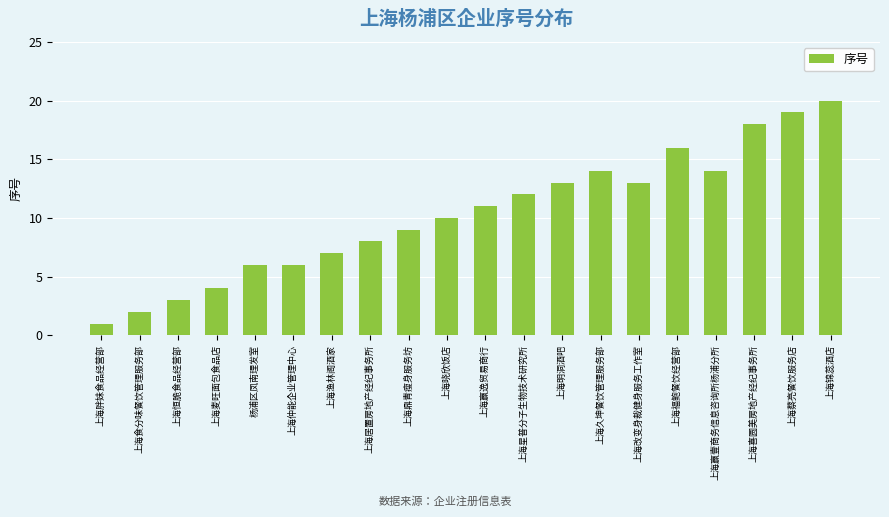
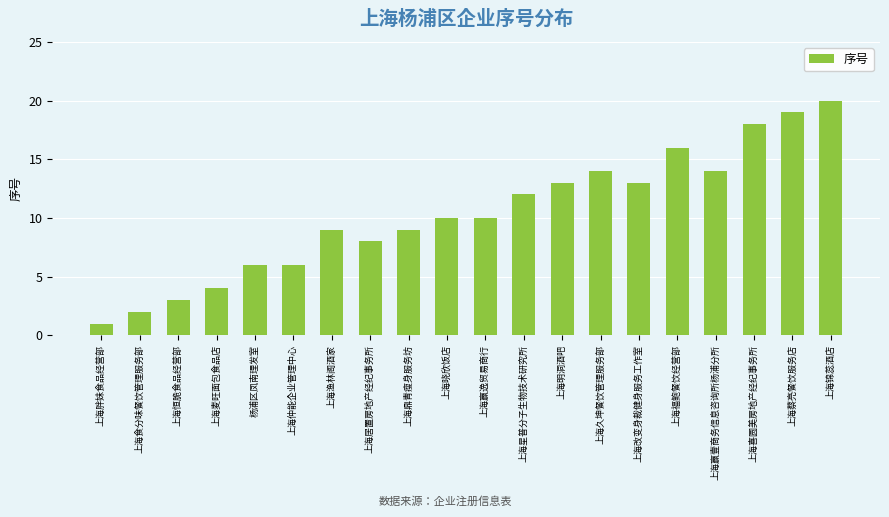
上海渔林阁酒家: 7 -> 9
上海赢逸贸易商行: 11 -> 10
